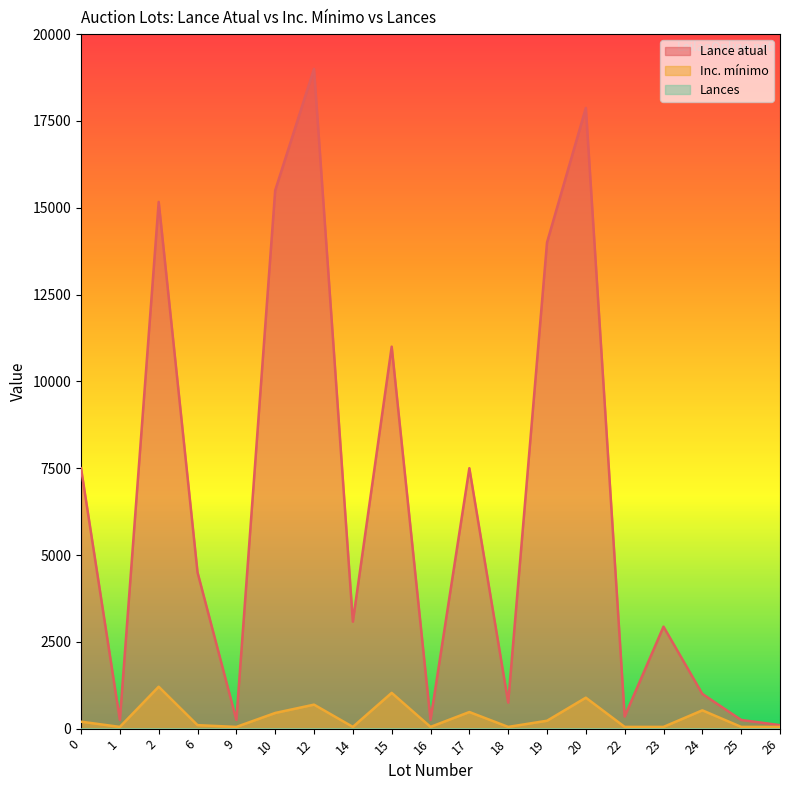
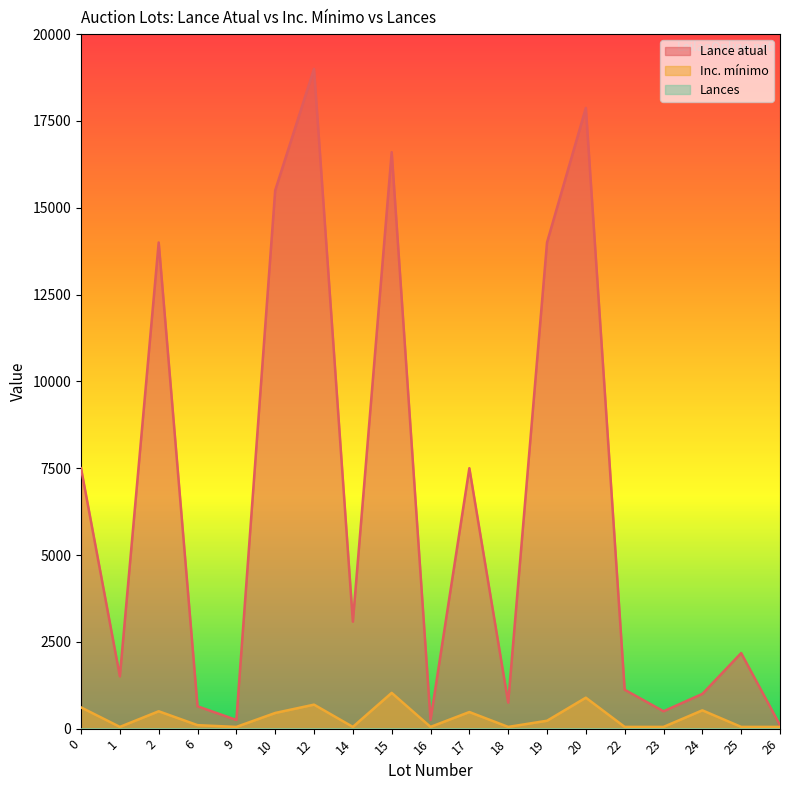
Inc. mínimo, 0: 200 -> 600
Lance atual, 1: 300 -> 1500
Lance atual, 2: 15200 -> 14000
Inc. mínimo, 2: 1200 -> 500
Lance atual, 6: 4500 -> 600
Lance atual, 15: 11000 -> 16600
Lance atual, 22: 400 -> 1100
Lance atual, 23: 2900 -> 500
Lance atual, 25: 300 -> 2200
